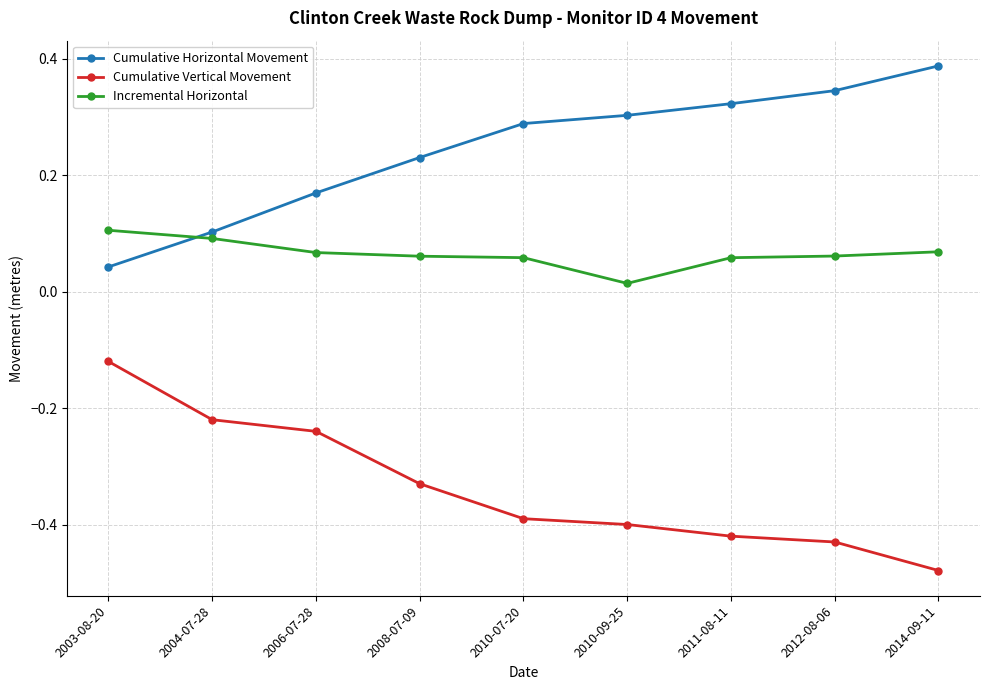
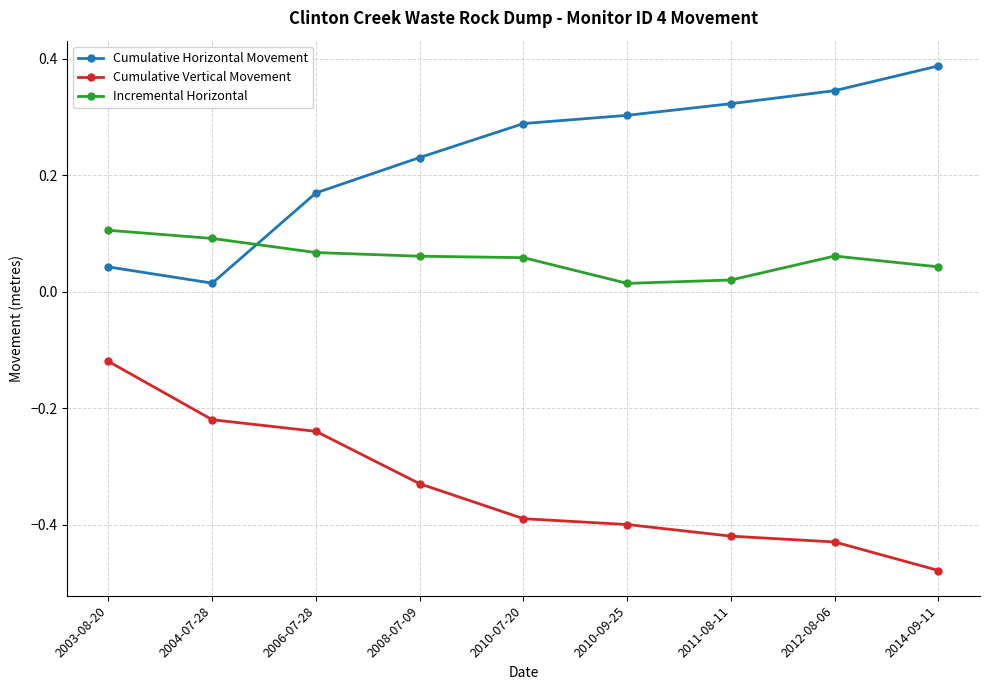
Cumulative Horizontal Movement, 2004-07-28: 0.10 -> 0.01
Incremental Horizontal, 2011-08-11: 0.06 -> 0.02
Incremental Horizontal, 2014-09-11: 0.07 -> 0.04
